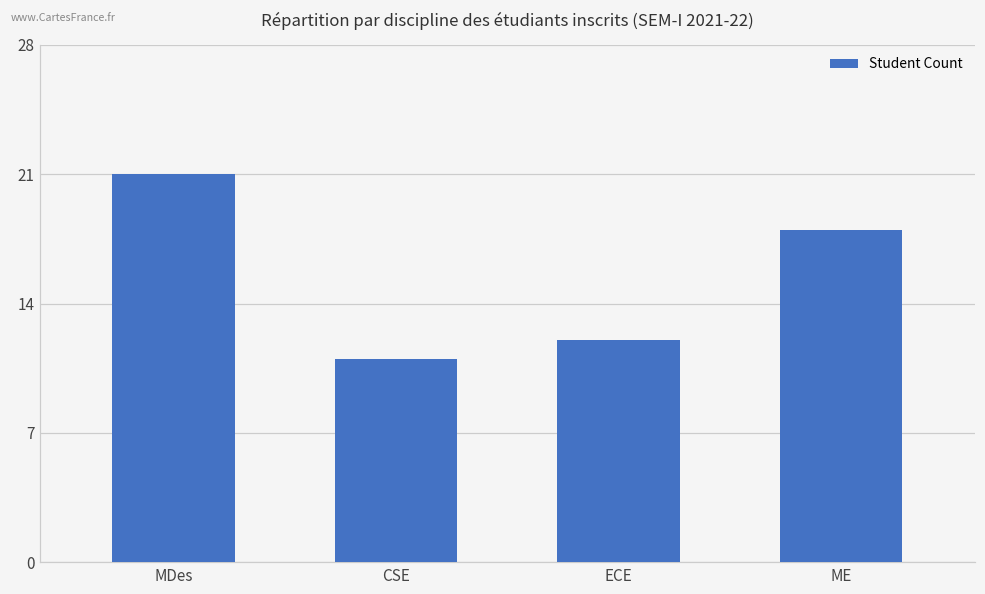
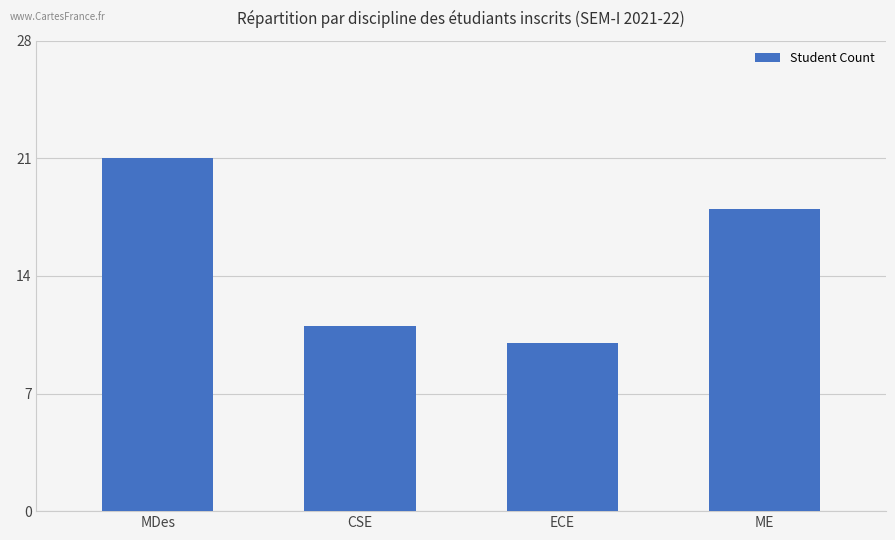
ECE: 12 -> 10
